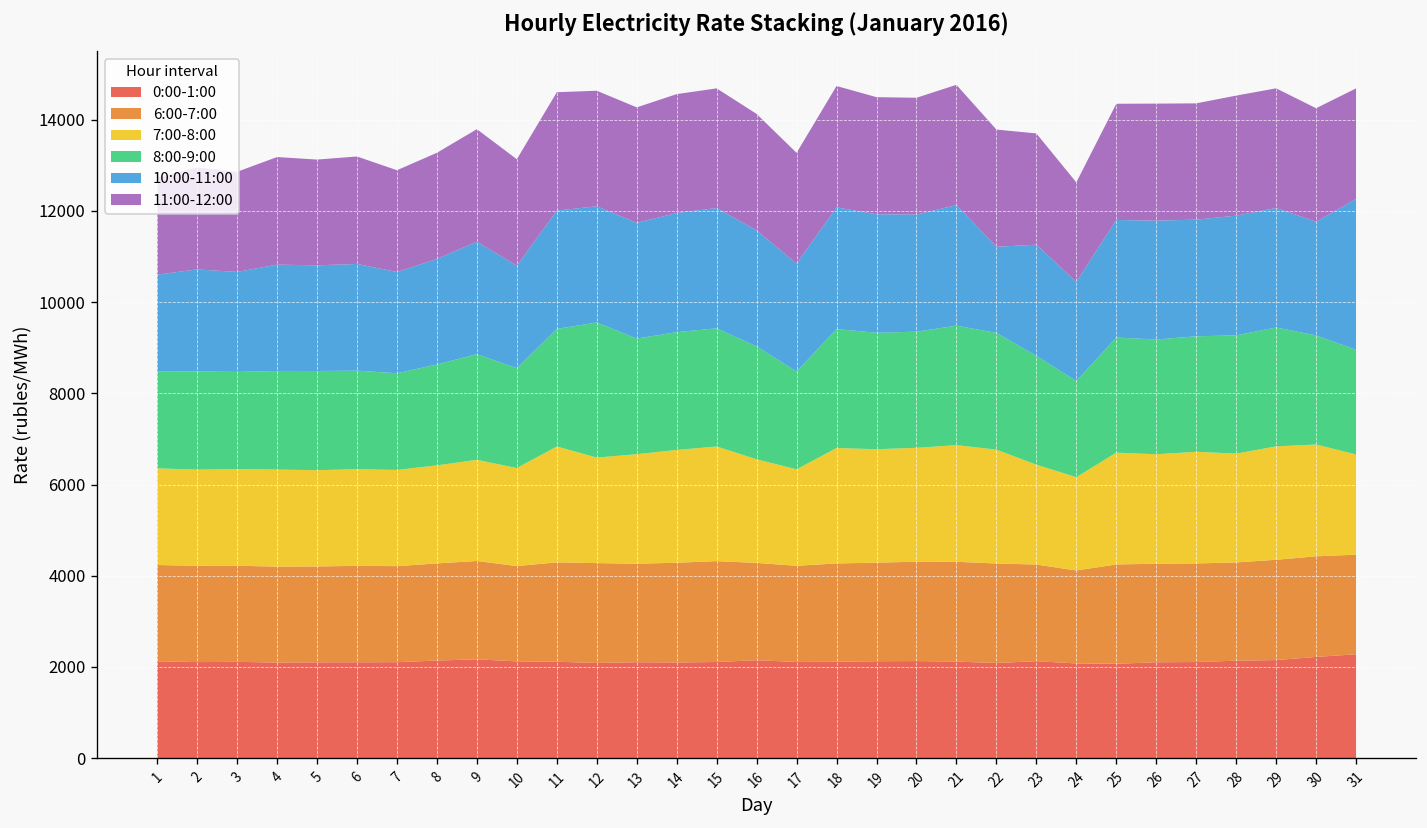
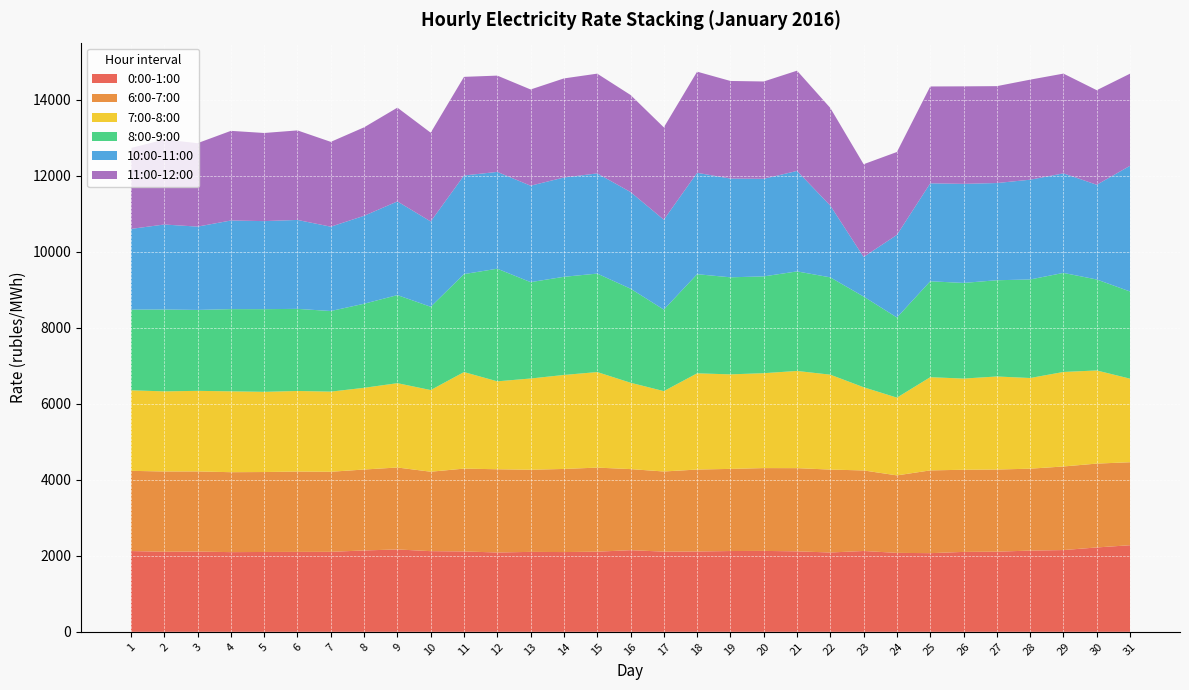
10:00-11:00, 23: 2400 -> 1000
